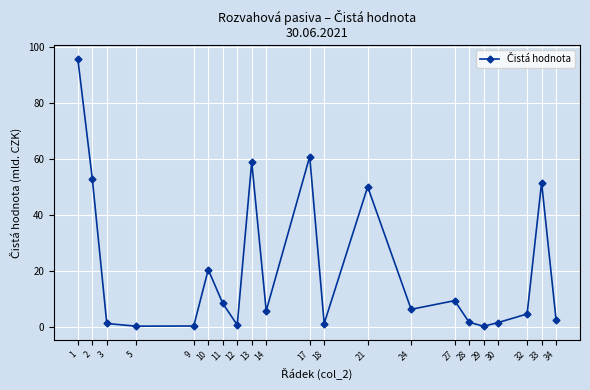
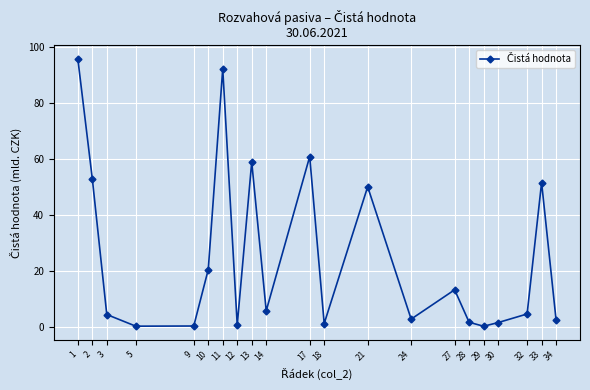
3: 1 -> 4
11: 8 -> 92
24: 6 -> 3
27: 9 -> 13
